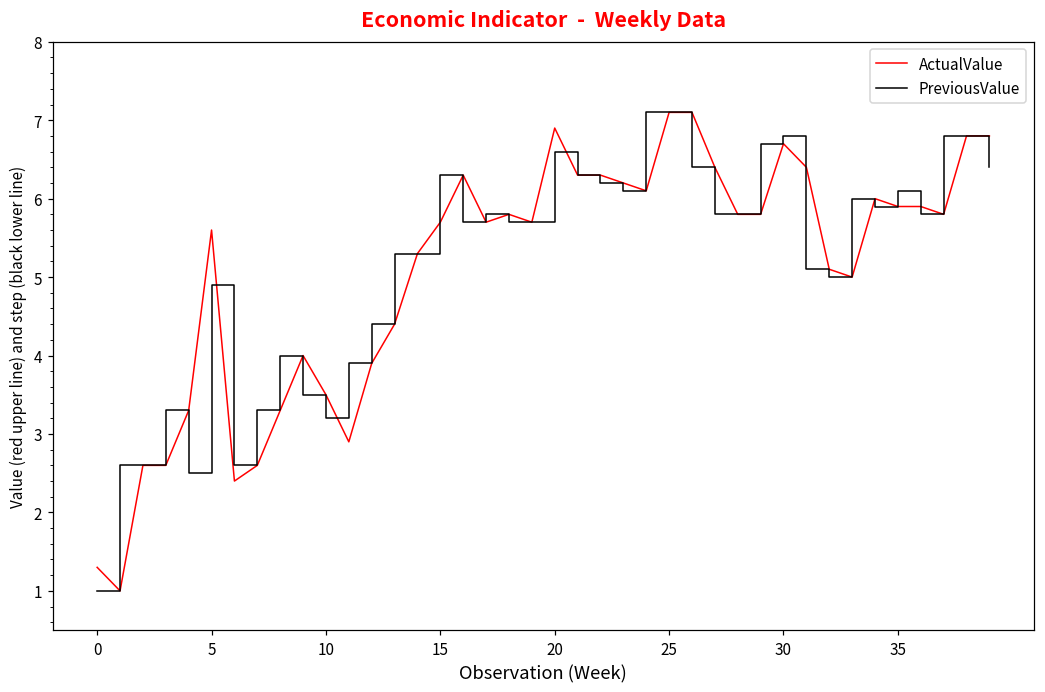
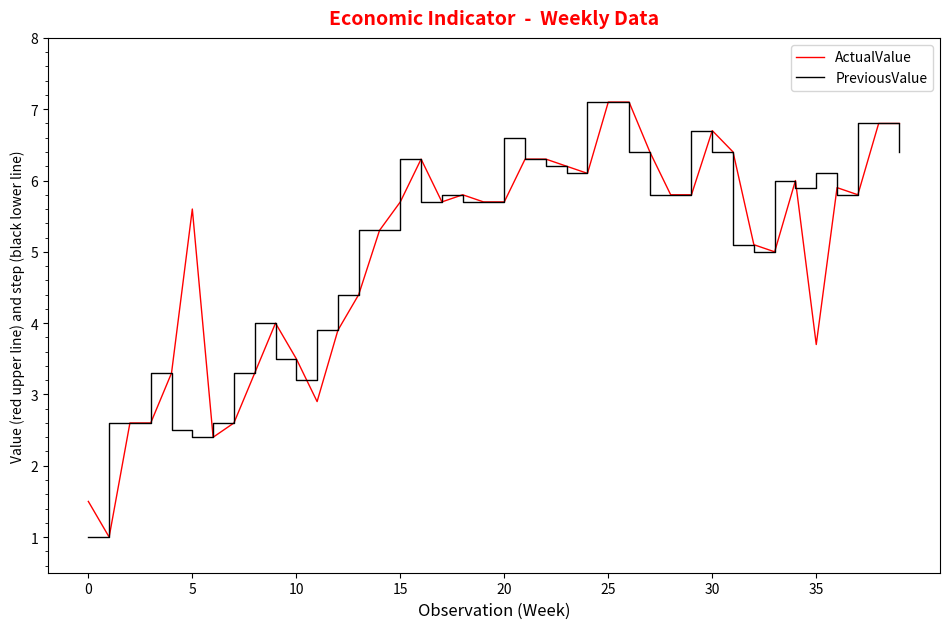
ActualValue, 0: 1.3 -> 1.5
PreviousValue, 5: 4.9 -> 2.4
ActualValue, 20: 6.9 -> 5.7
PreviousValue, 30: 6.8 -> 6.4
ActualValue, 35: 5.9 -> 3.7
